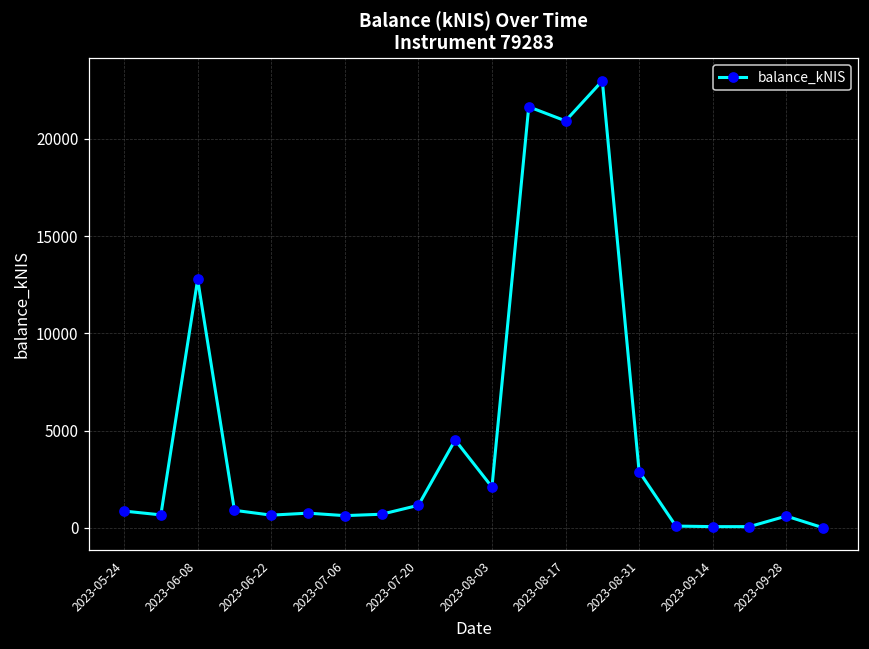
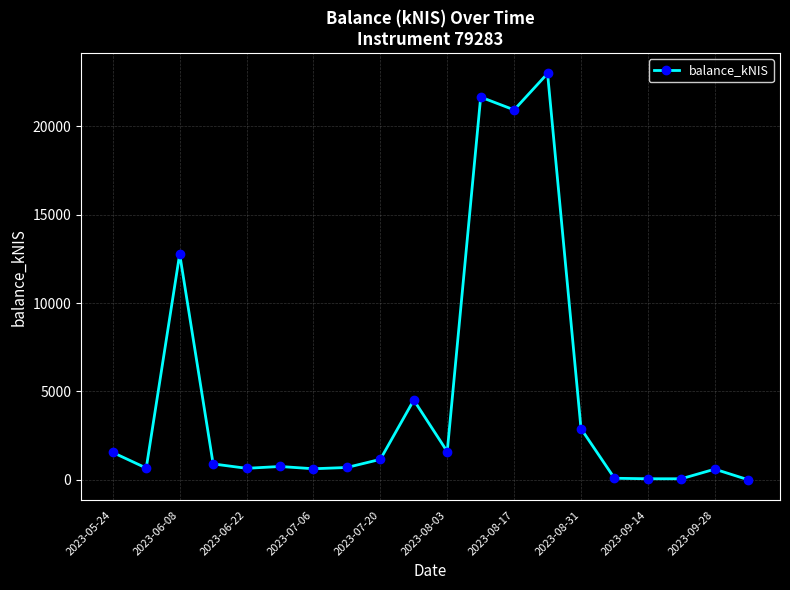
2023-05-24: 900 -> 1500
2023-08-03: 2100 -> 1600
